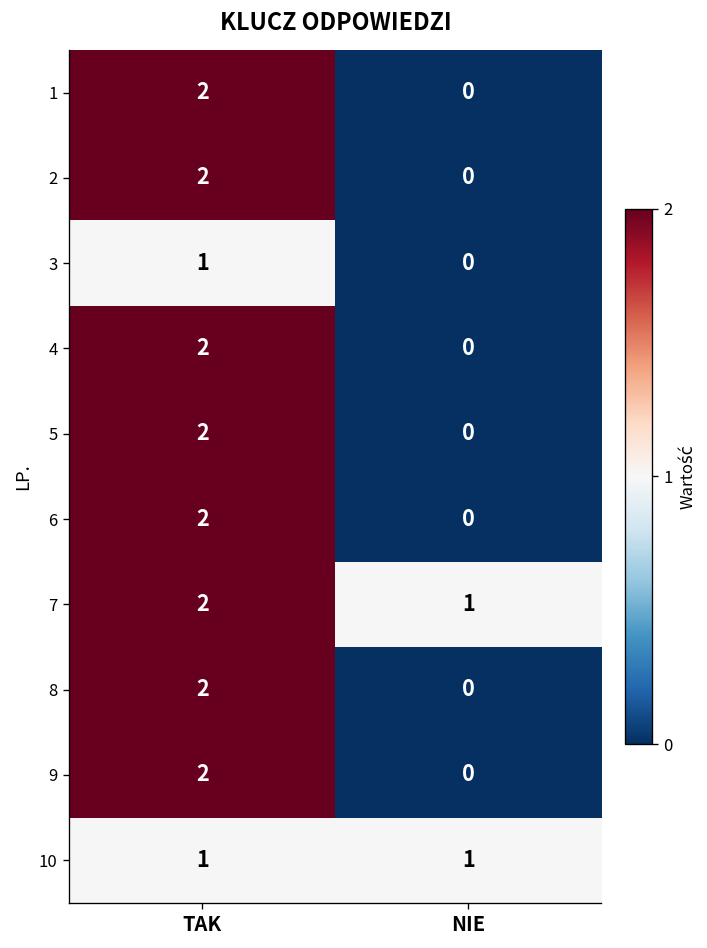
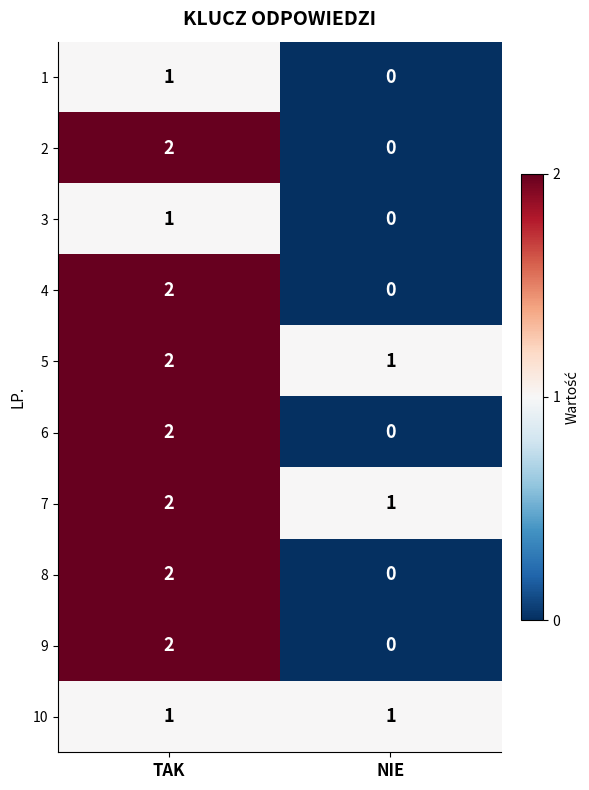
1, TAK: 2 -> 1
5, NIE: 0 -> 1
